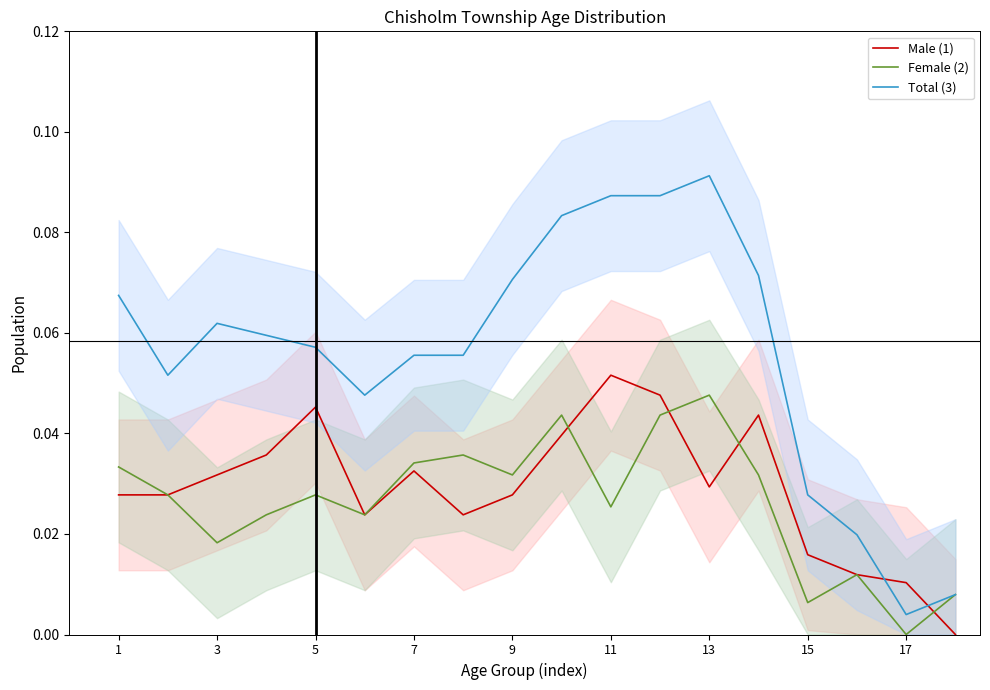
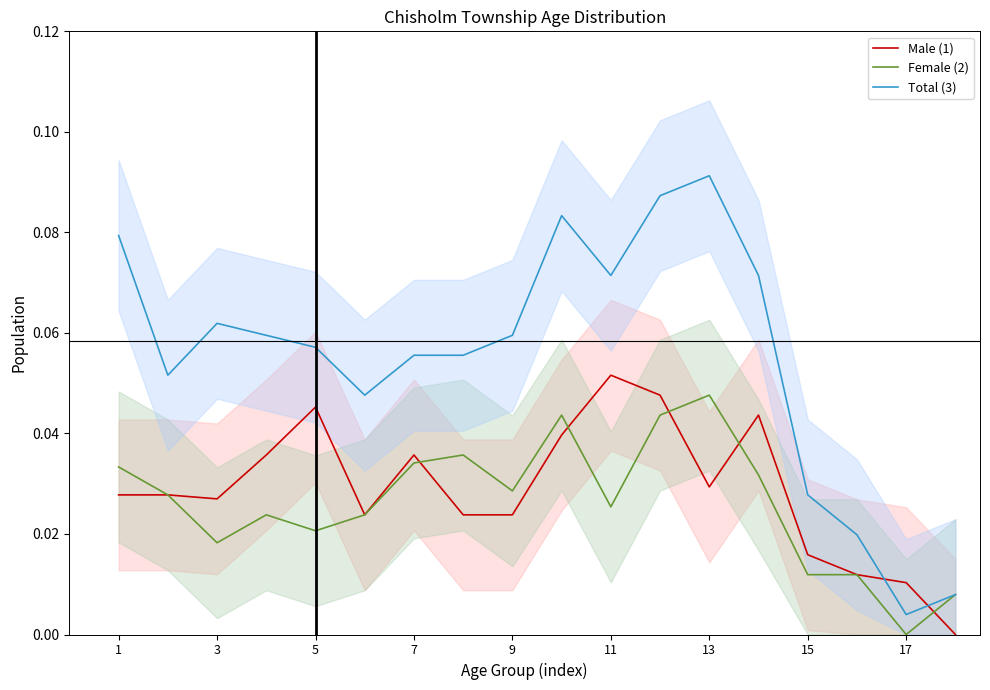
Total (3), 1: 0.067 -> 0.079
Male (1), 3: 0.032 -> 0.027
Female (2), 5: 0.028 -> 0.021
Male (1), 7: 0.033 -> 0.036
Male (1), 9: 0.028 -> 0.024
Female (2), 9: 0.032 -> 0.029
Total (3), 9: 0.071 -> 0.060
Total (3), 11: 0.087 -> 0.071
Female (2), 15: 0.006 -> 0.012
